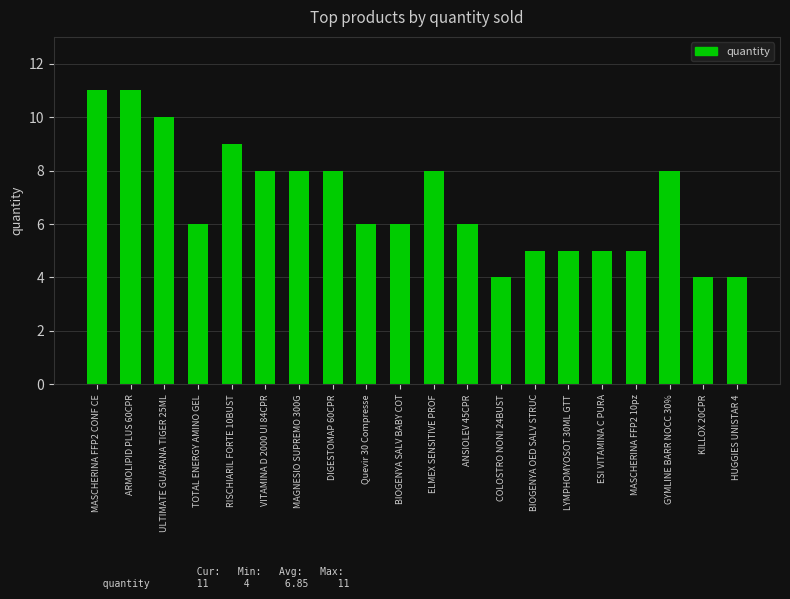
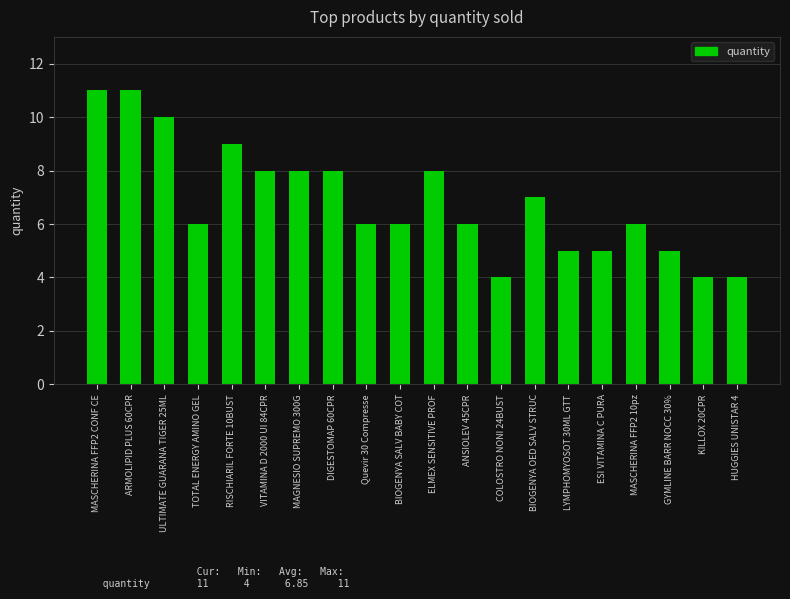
BIOGENYA OED SALV STRUC: 5 -> 7
MASCHERINA FFP2 10pz: 5 -> 6
GYMLINE BARR NOCC 30%: 8 -> 5
